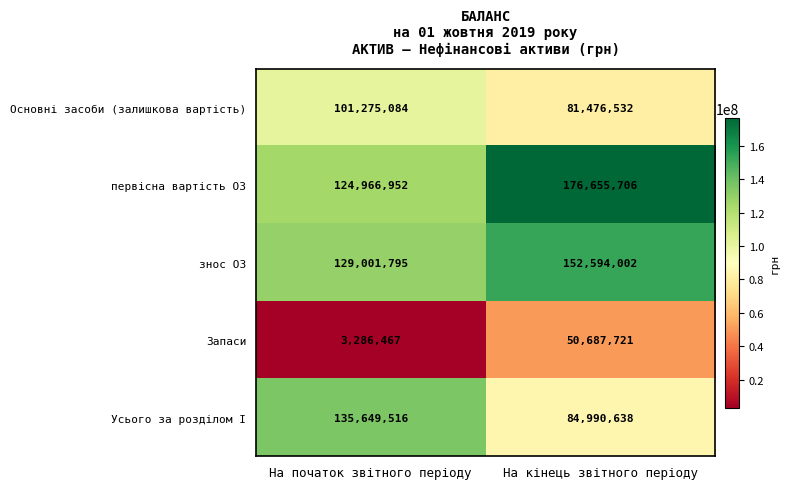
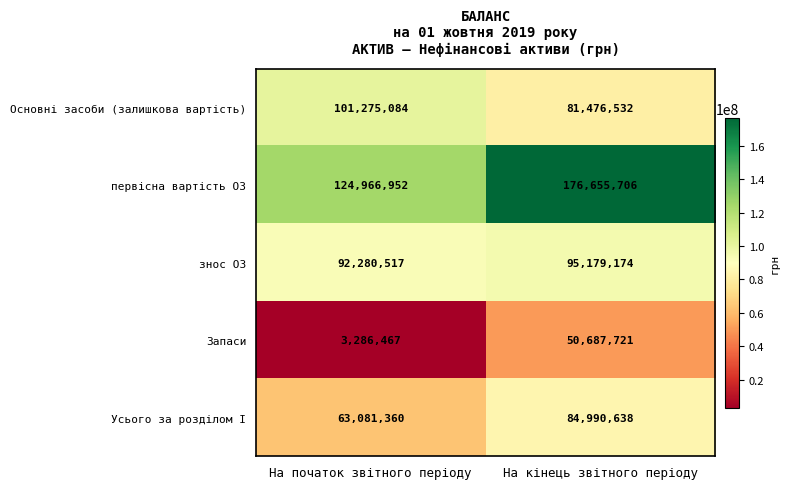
знос ОЗ, На початок звітного періоду: 129,001,795 -> 92,280,517
знос ОЗ, На кінець звітного періоду: 152,594,002 -> 95,179,174
Усього за розділом І, На початок звітного періоду: 135,649,516 -> 63,081,360
